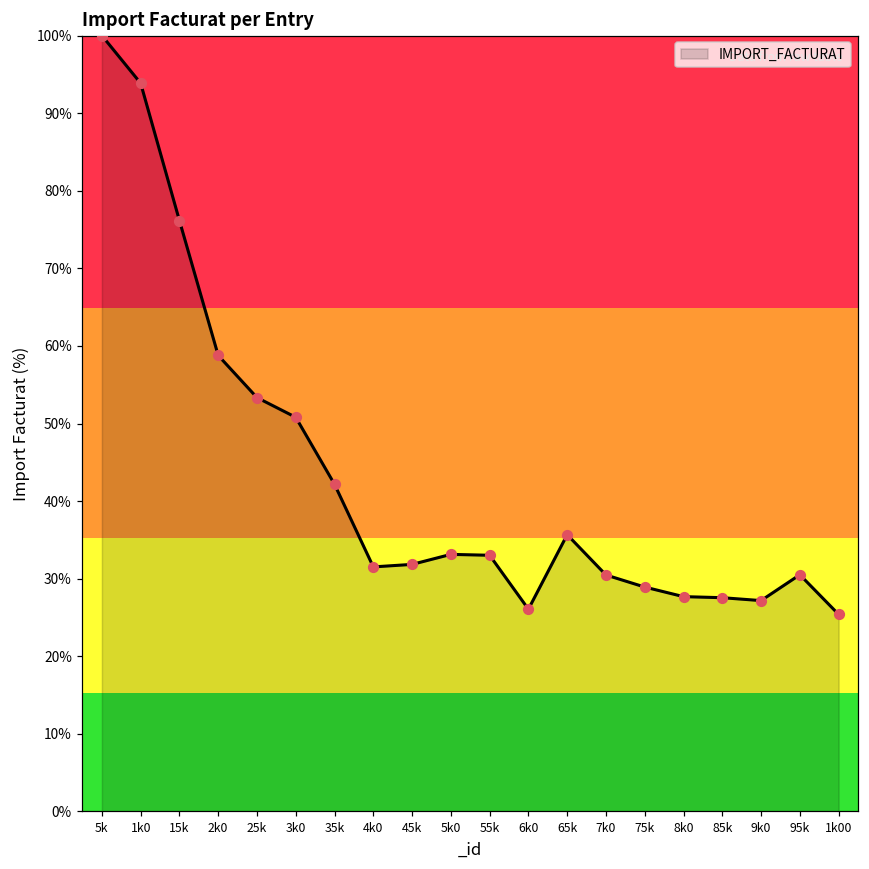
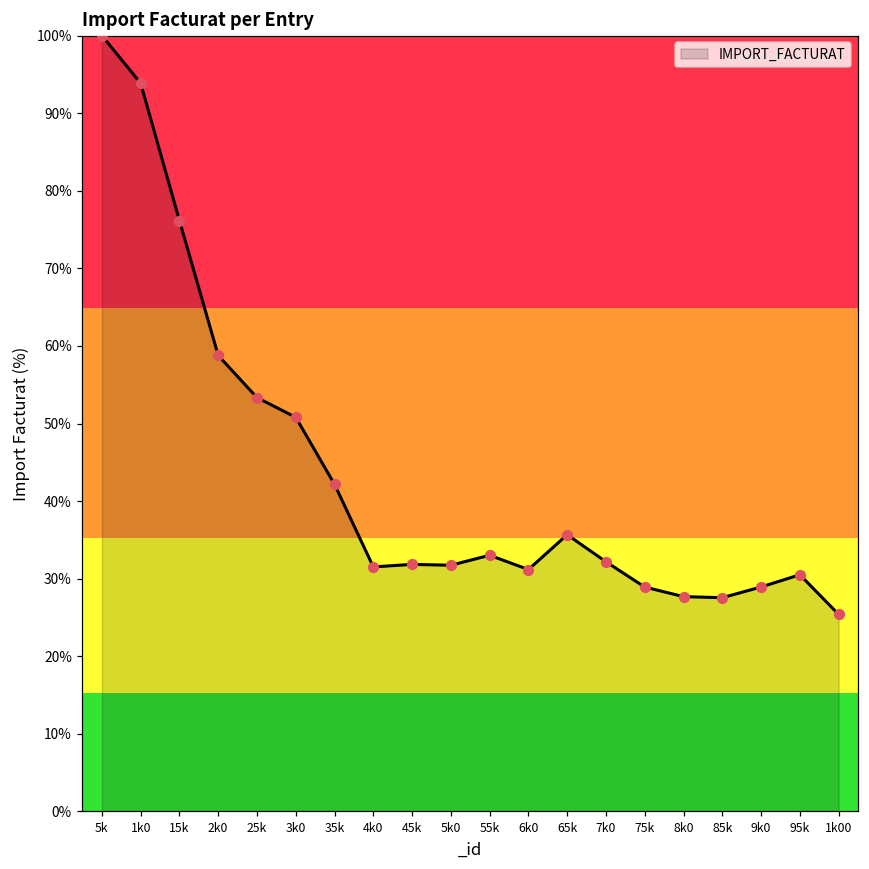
5k0: 33% -> 32%
6k0: 26% -> 31%
7k0: 30% -> 32%
9k0: 27% -> 29%
